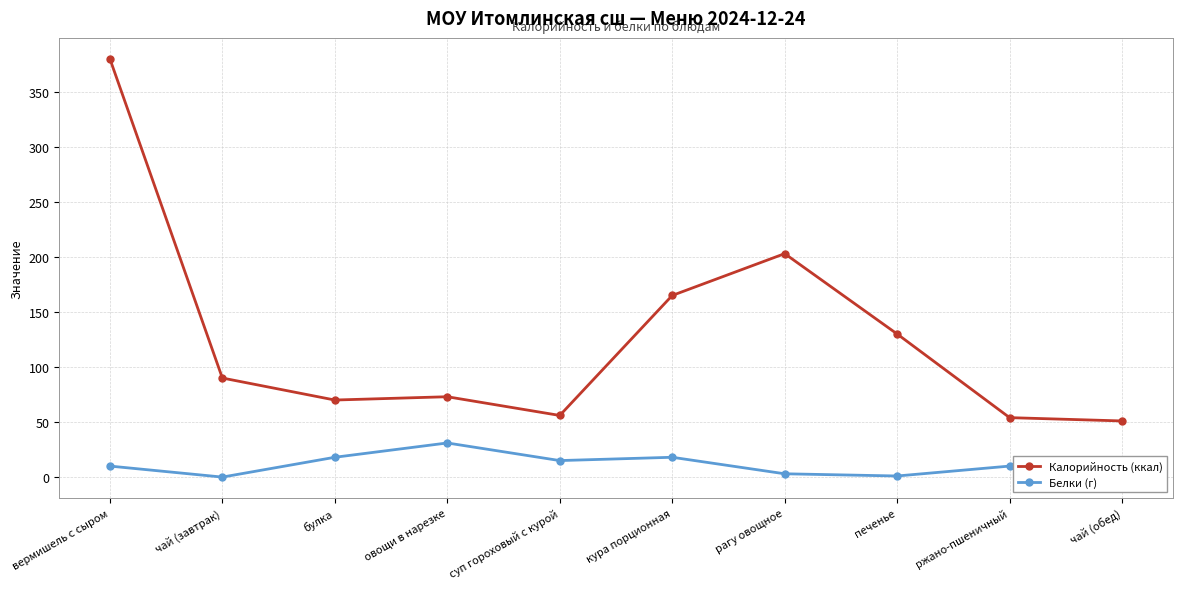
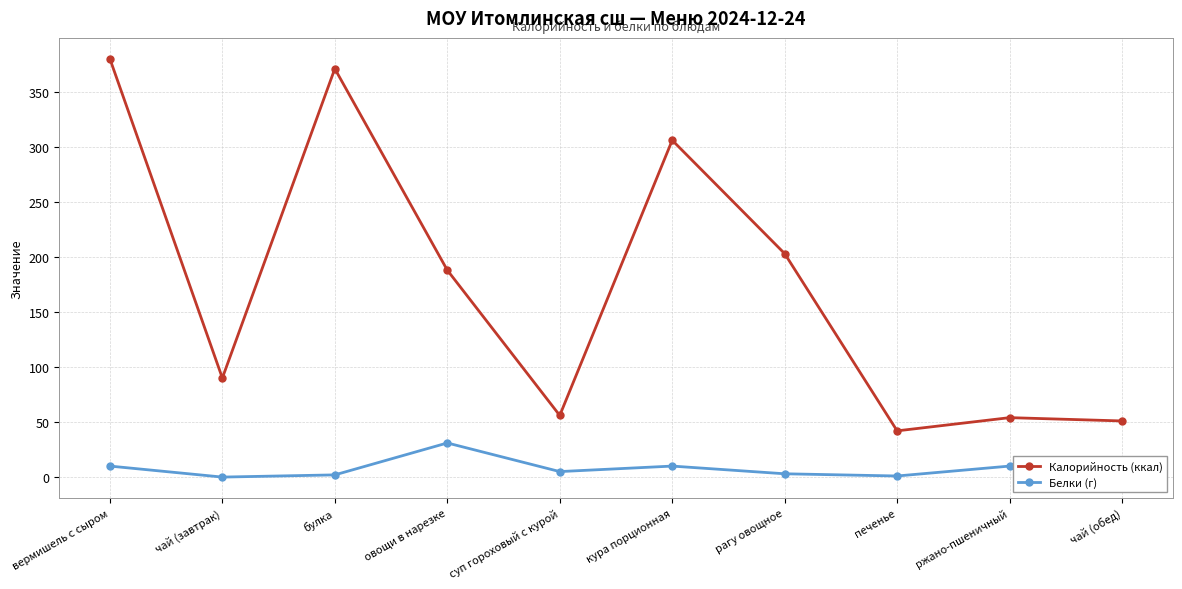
Калорийность (ккал), булка: 70 -> 371
Белки (г), булка: 18 -> 2
Калорийность (ккал), овощи в нарезке: 73 -> 188
Белки (г), суп гороховый с курой: 15 -> 5
Калорийность (ккал), кура порционная: 165 -> 306
Белки (г), кура порционная: 18 -> 10
Калорийность (ккал), печенье: 130 -> 42
